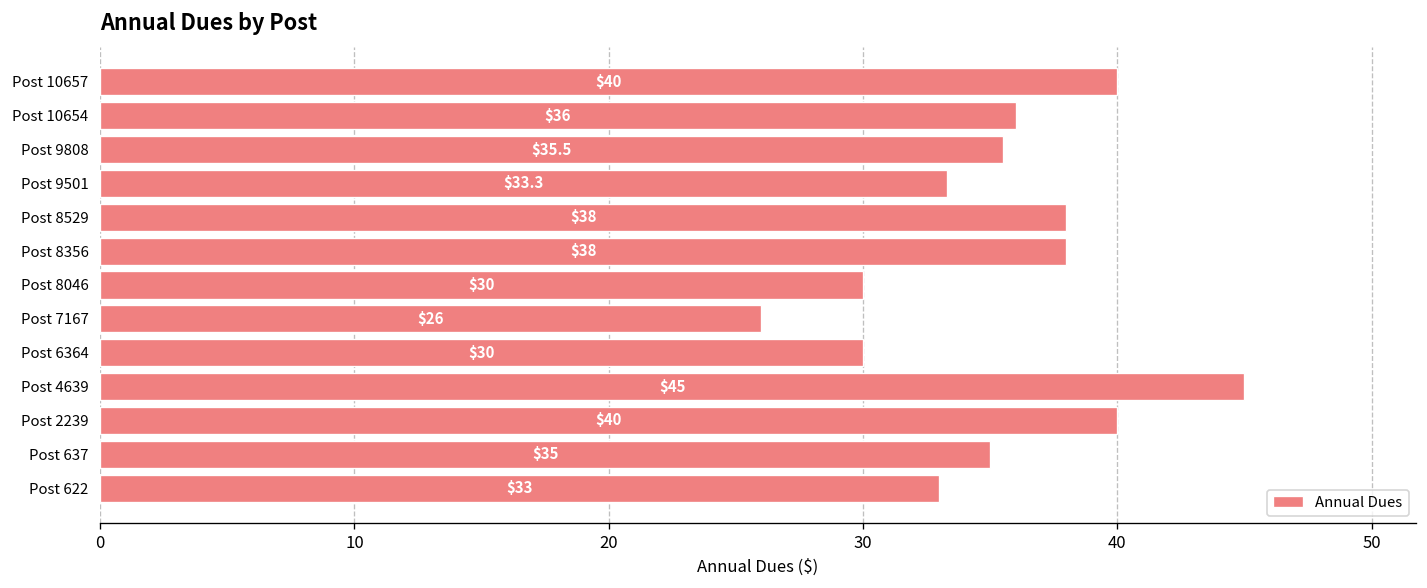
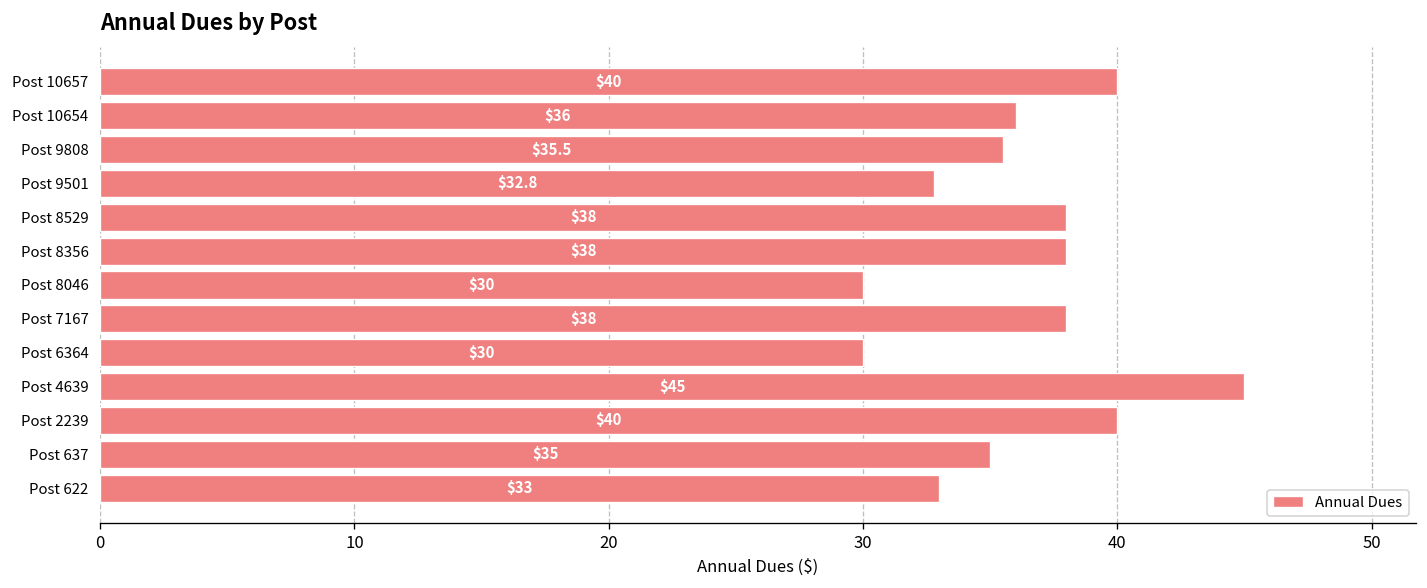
Post 9501: $33.3 -> $32.8
Post 7167: $26 -> $38
